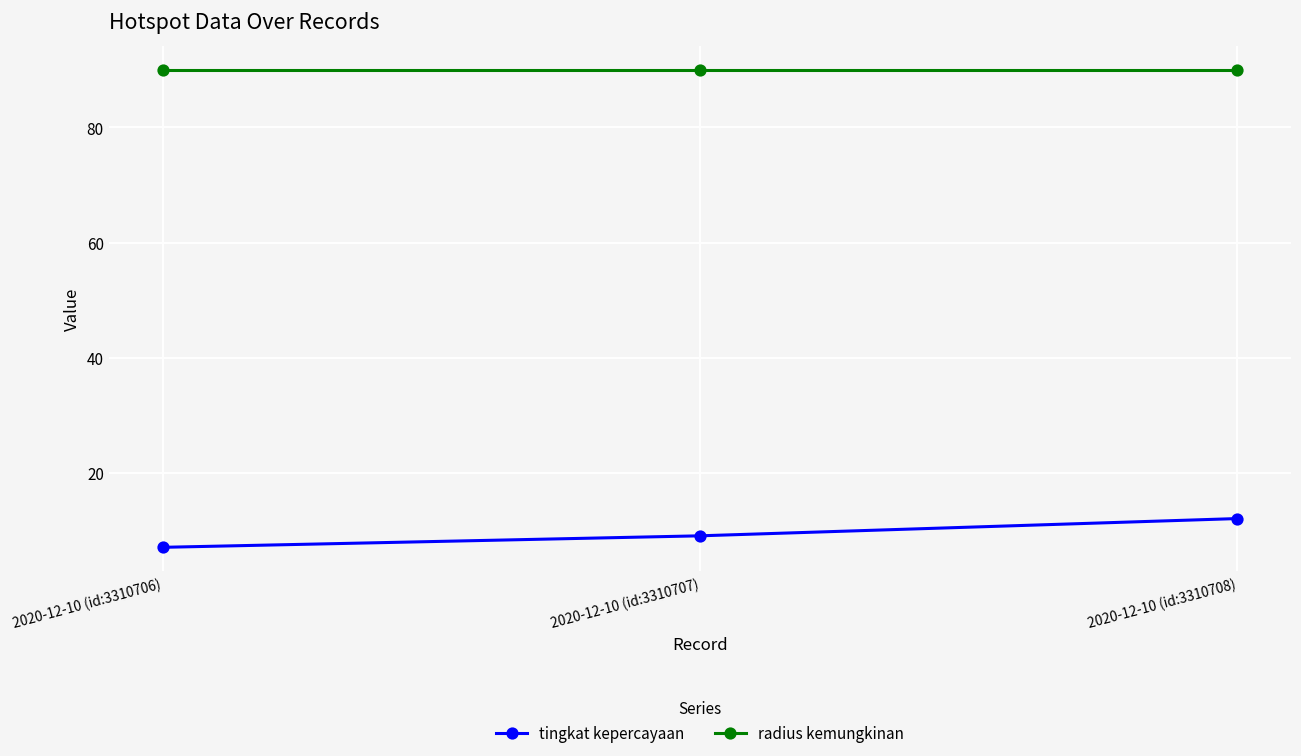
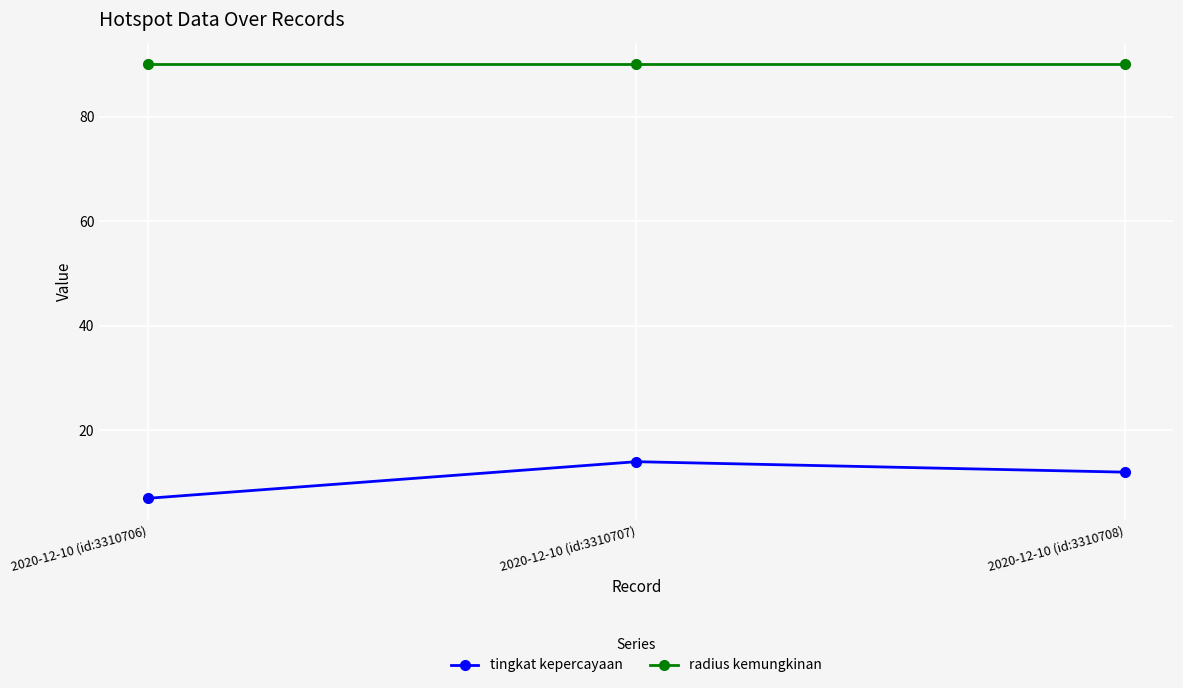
tingkat kepercayaan, 2020-12-10 (id:3310707): 9 -> 14
